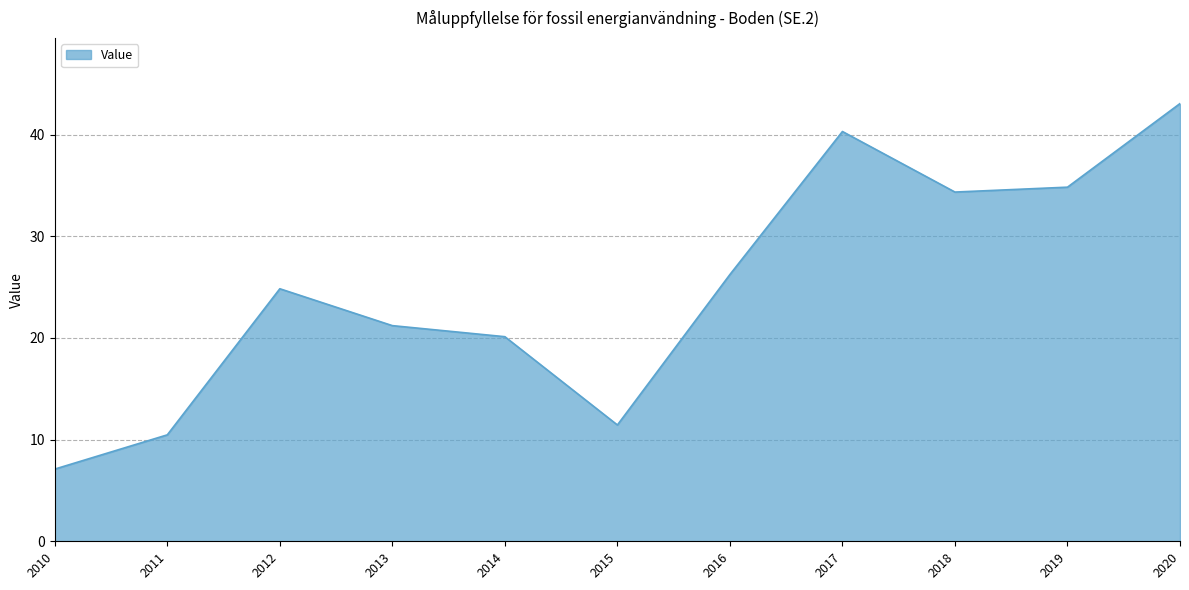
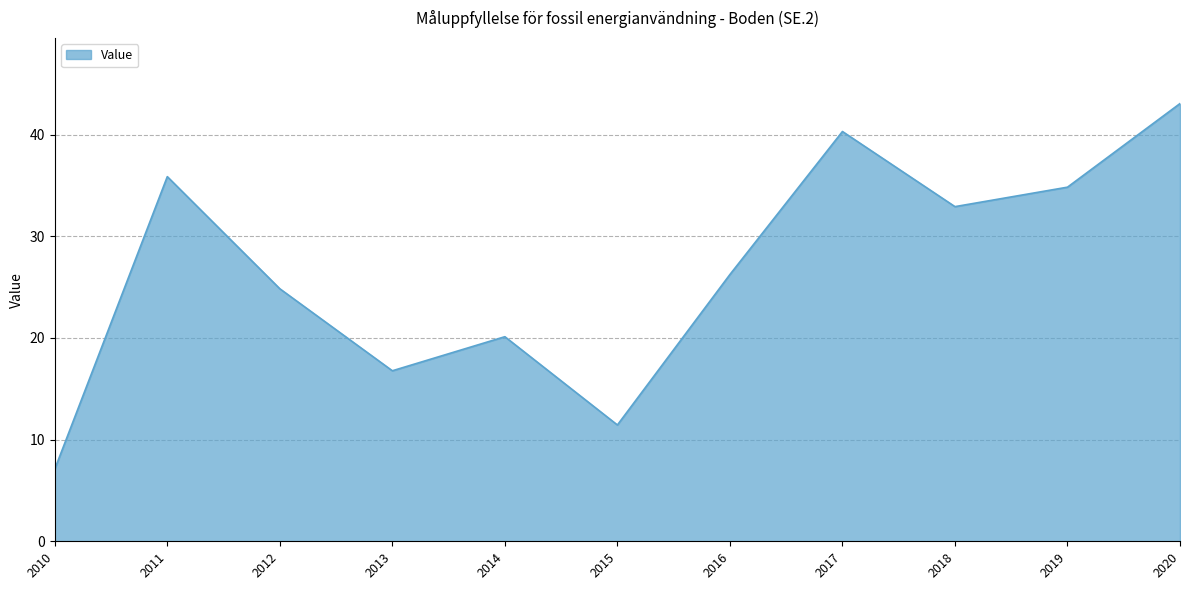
2011: 10.5 -> 35.9
2013: 21.2 -> 16.8
2018: 34.3 -> 32.9
